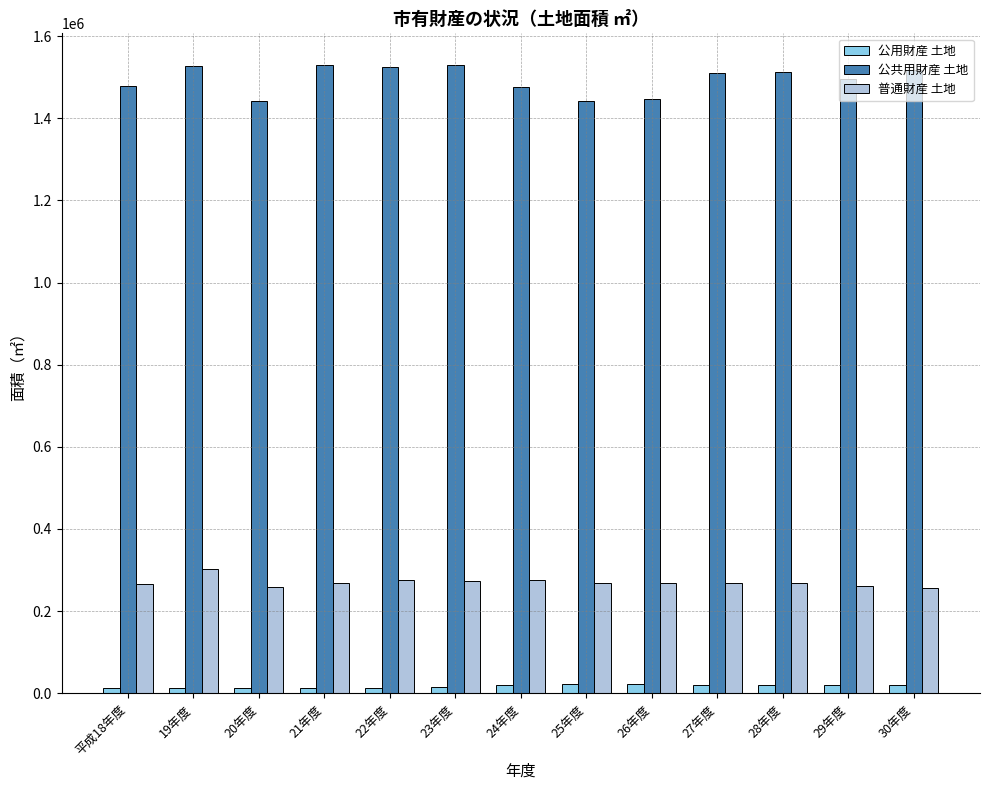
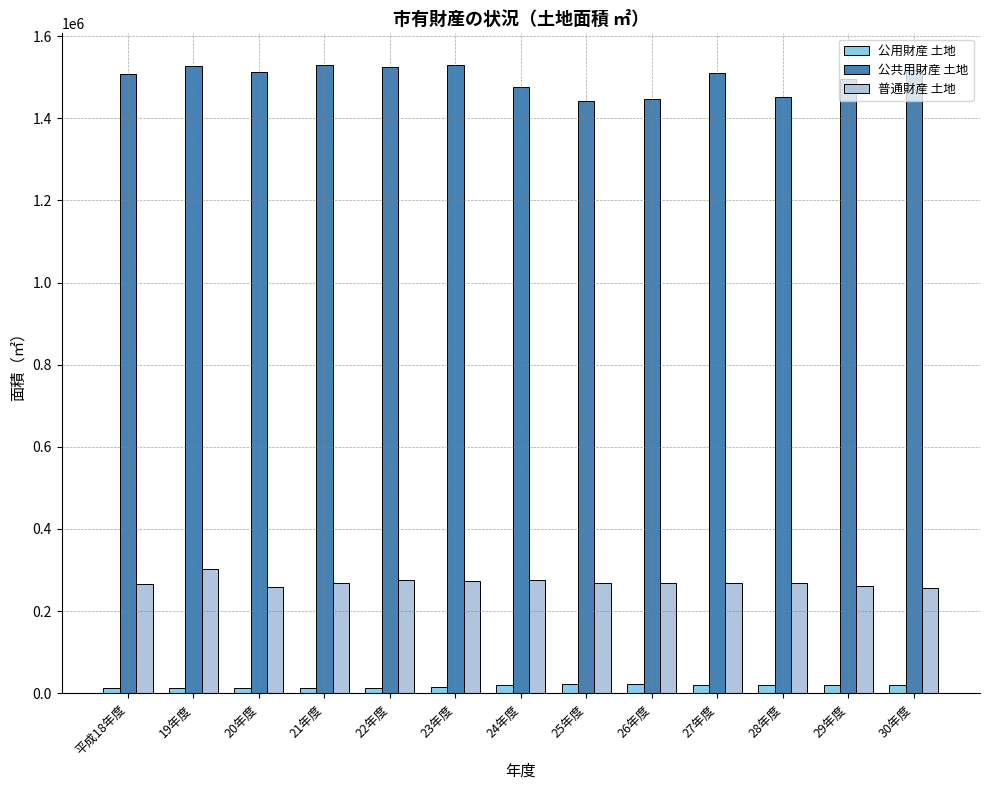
公共用財産 土地, 平成18年度: 1480000 -> 1510000
公共用財産 土地, 20年度: 1440000 -> 1510000
公共用財産 土地, 28年度: 1510000 -> 1450000
